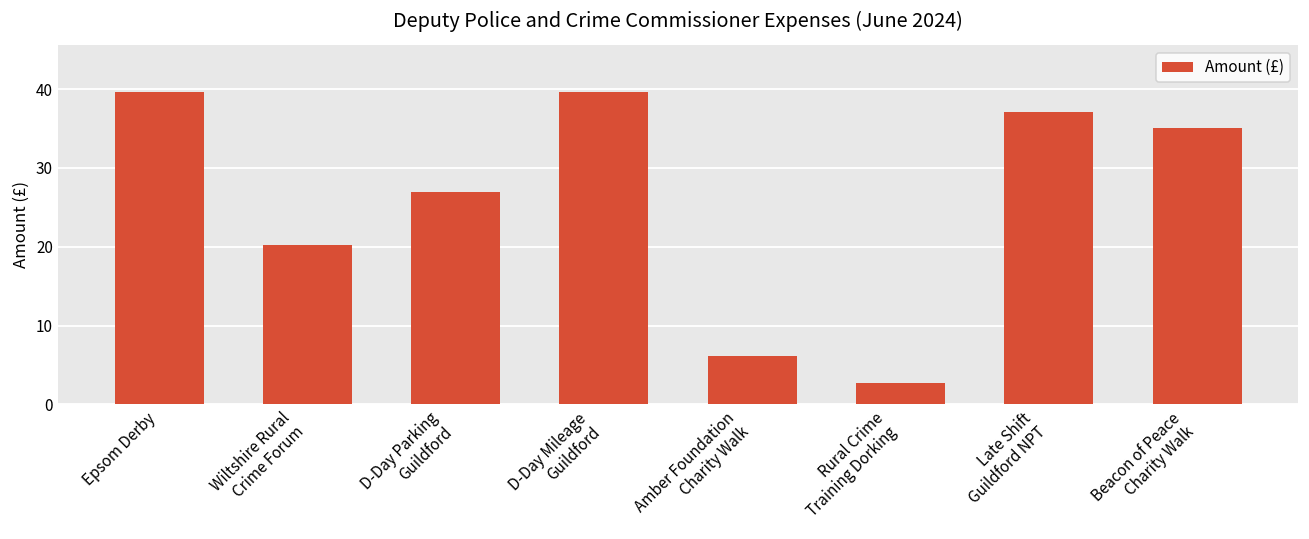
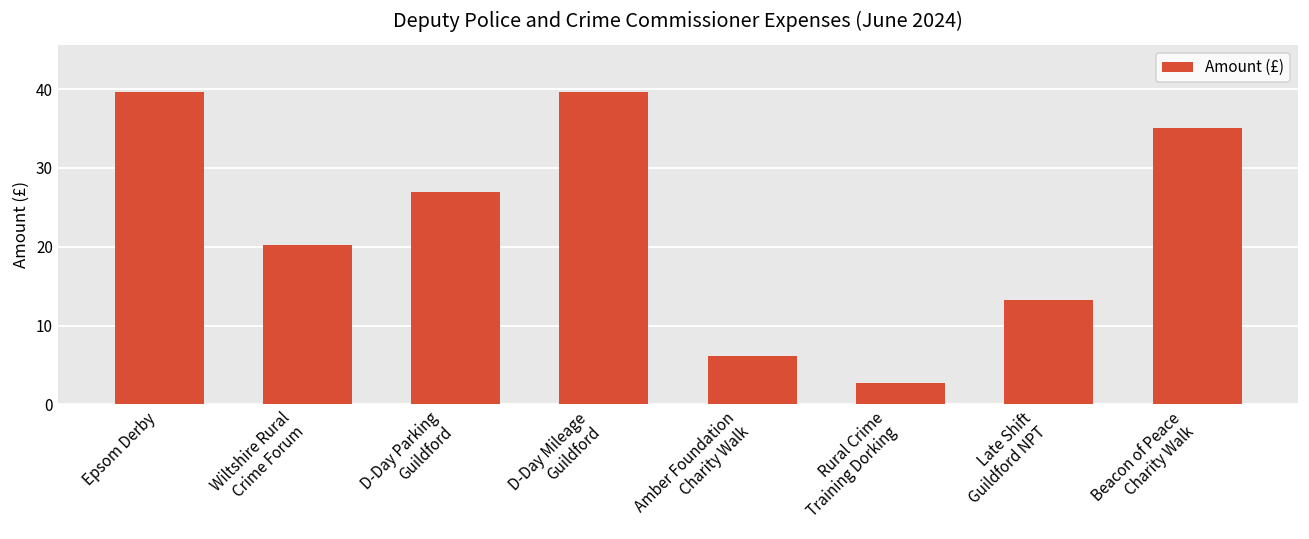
Late Shift Guildford NPT: 37 -> 13
